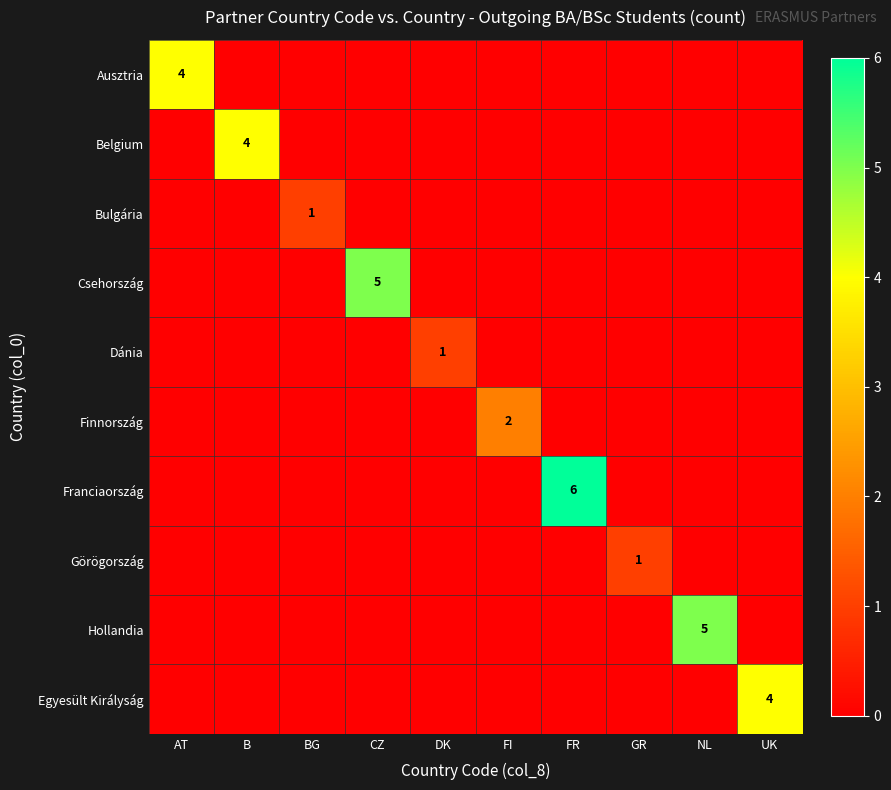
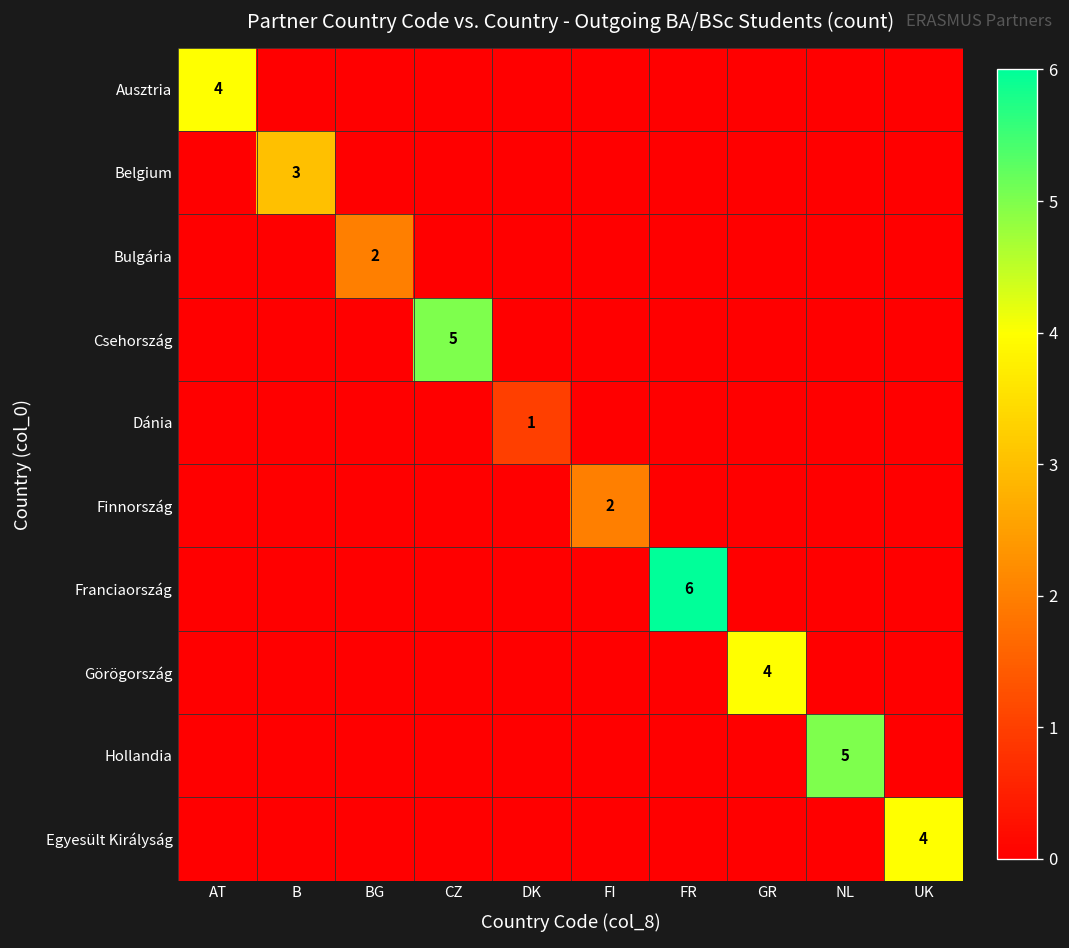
Belgium, B: 4 -> 3
Bulgária, BG: 1 -> 2
Görögország, GR: 1 -> 4
